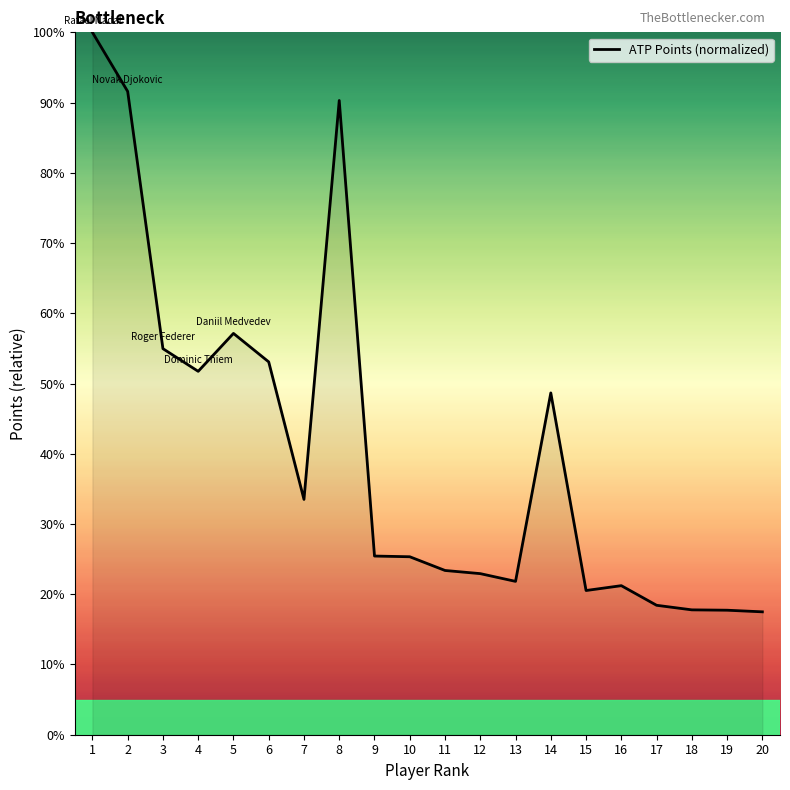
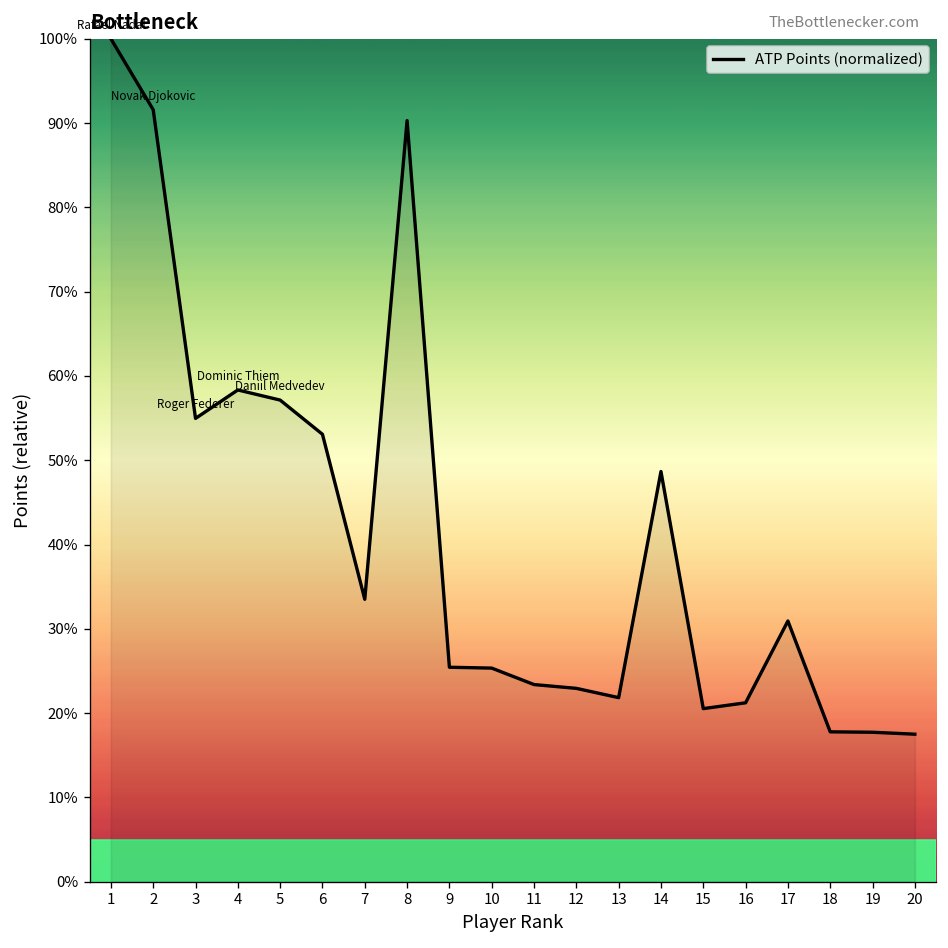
4: 52% -> 58%
17: 18% -> 31%
